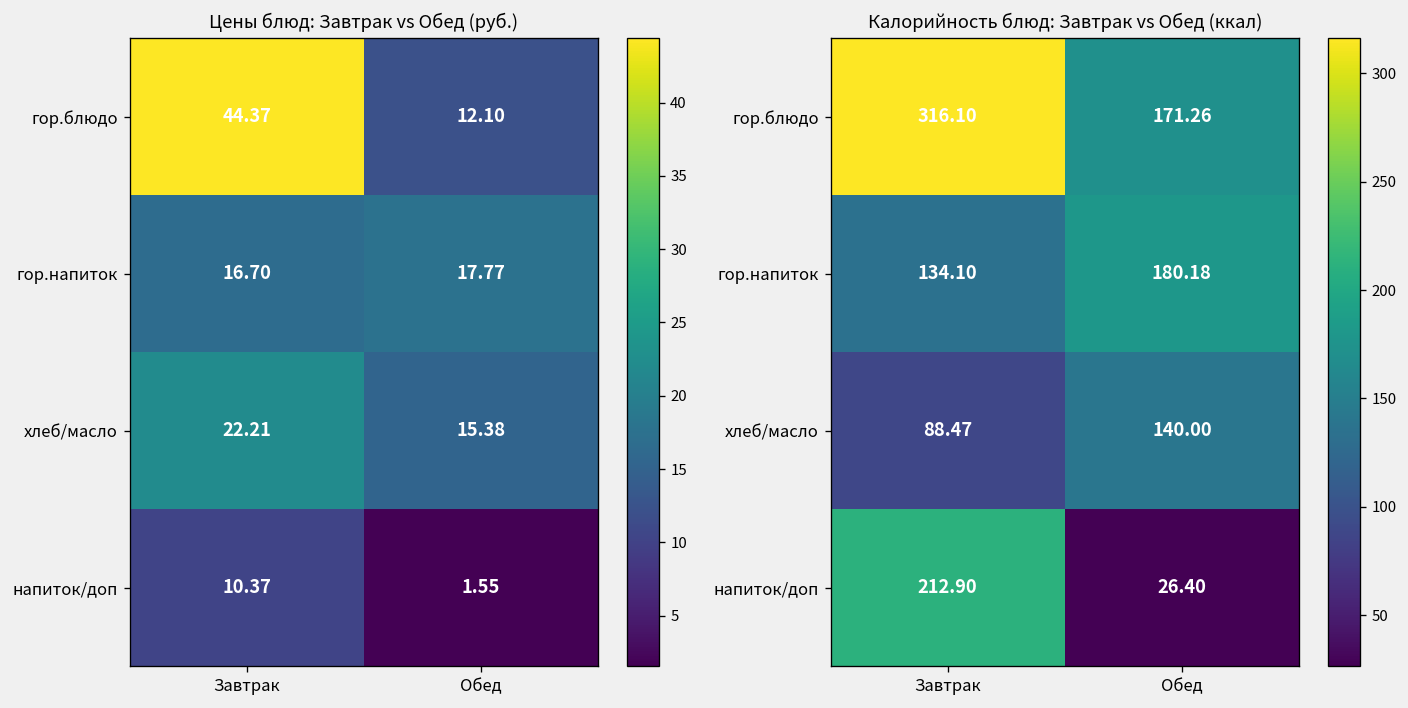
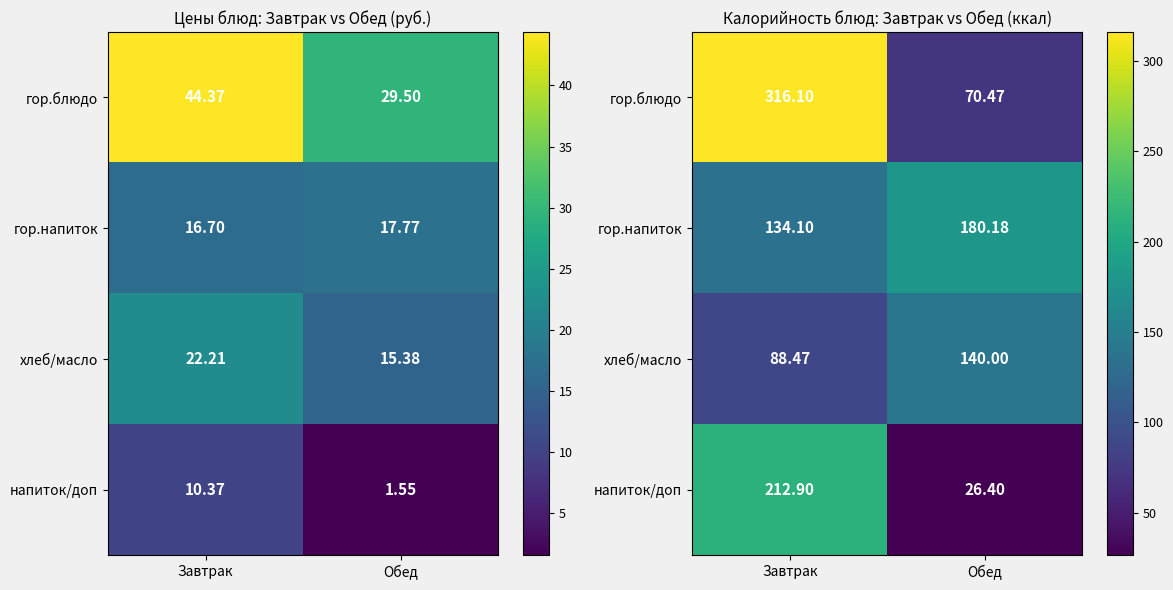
Цены блюд: Завтрак vs Обед (руб.), гор.блюдо, Обед: 12.10 -> 29.50
Калорийность блюд: Завтрак vs Обед (ккал), гор.блюдо, Обед: 171.26 -> 70.47
